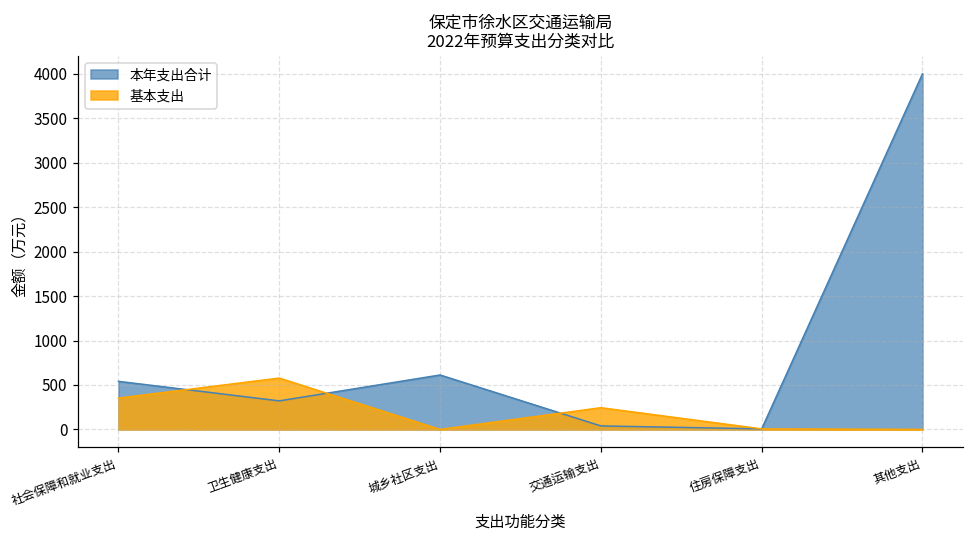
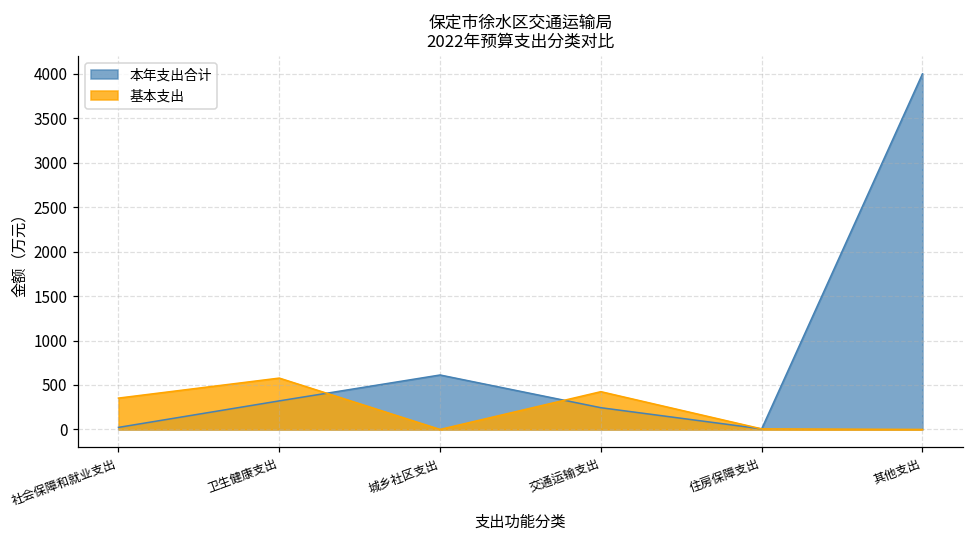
本年支出合计, 社会保障和就业支出: 500 -> 0
本年支出合计, 交通运输支出: 0 -> 200
基本支出, 交通运输支出: 200 -> 400
